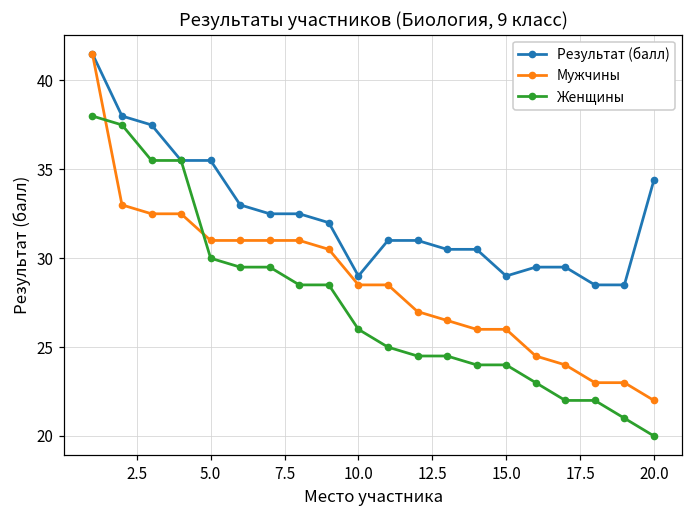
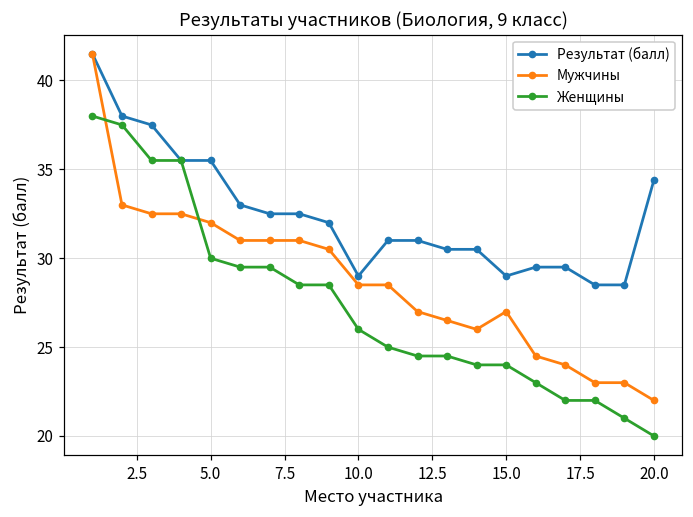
Мужчины, 5.0: 31 -> 32
Мужчины, 15.0: 26 -> 27
